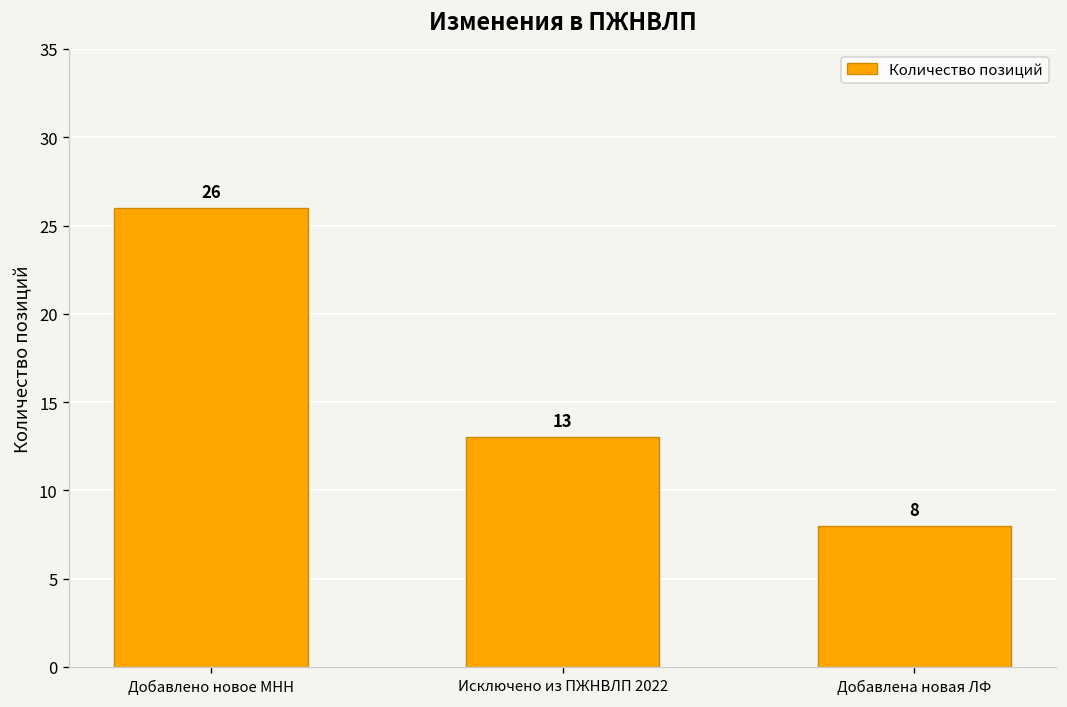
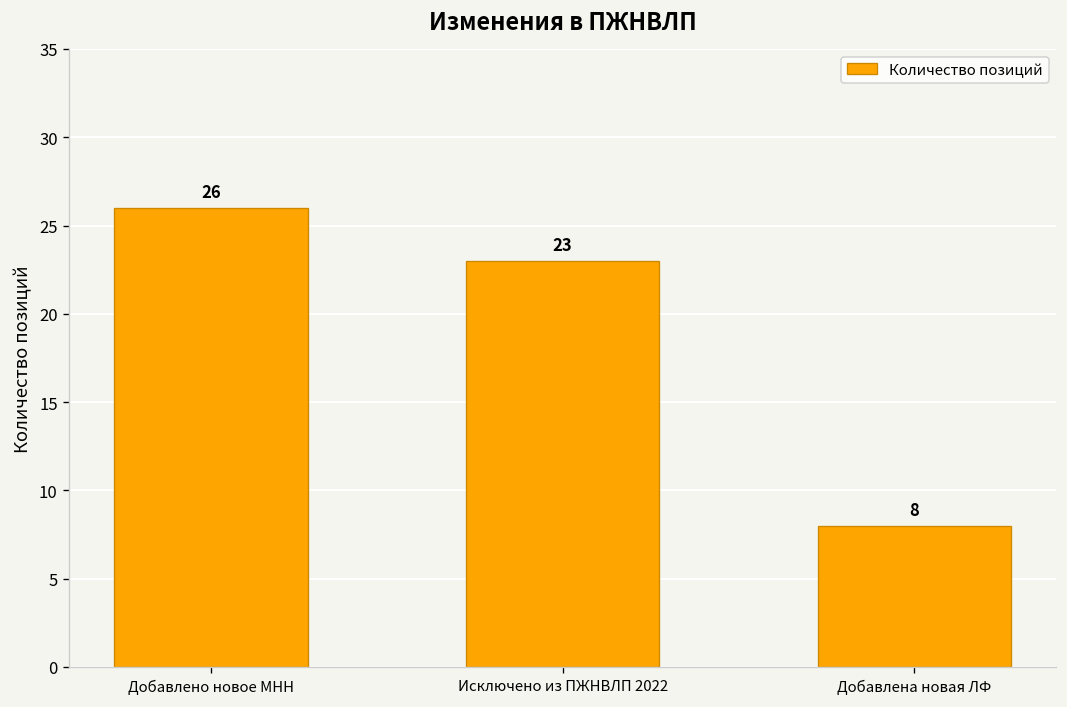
Исключено из ПЖНВЛП 2022: 13 -> 23
